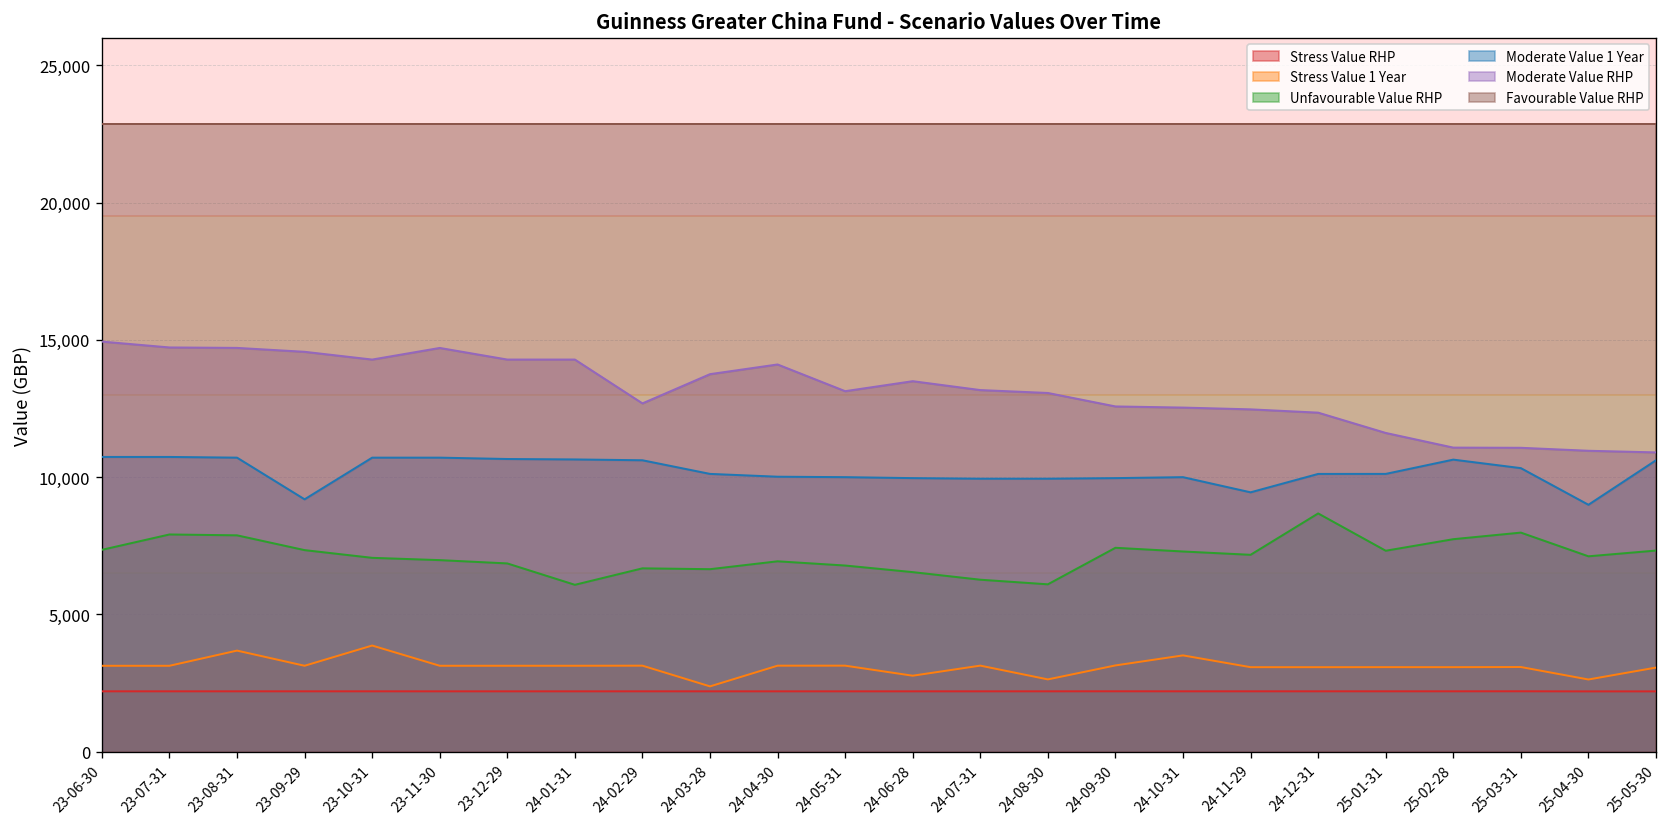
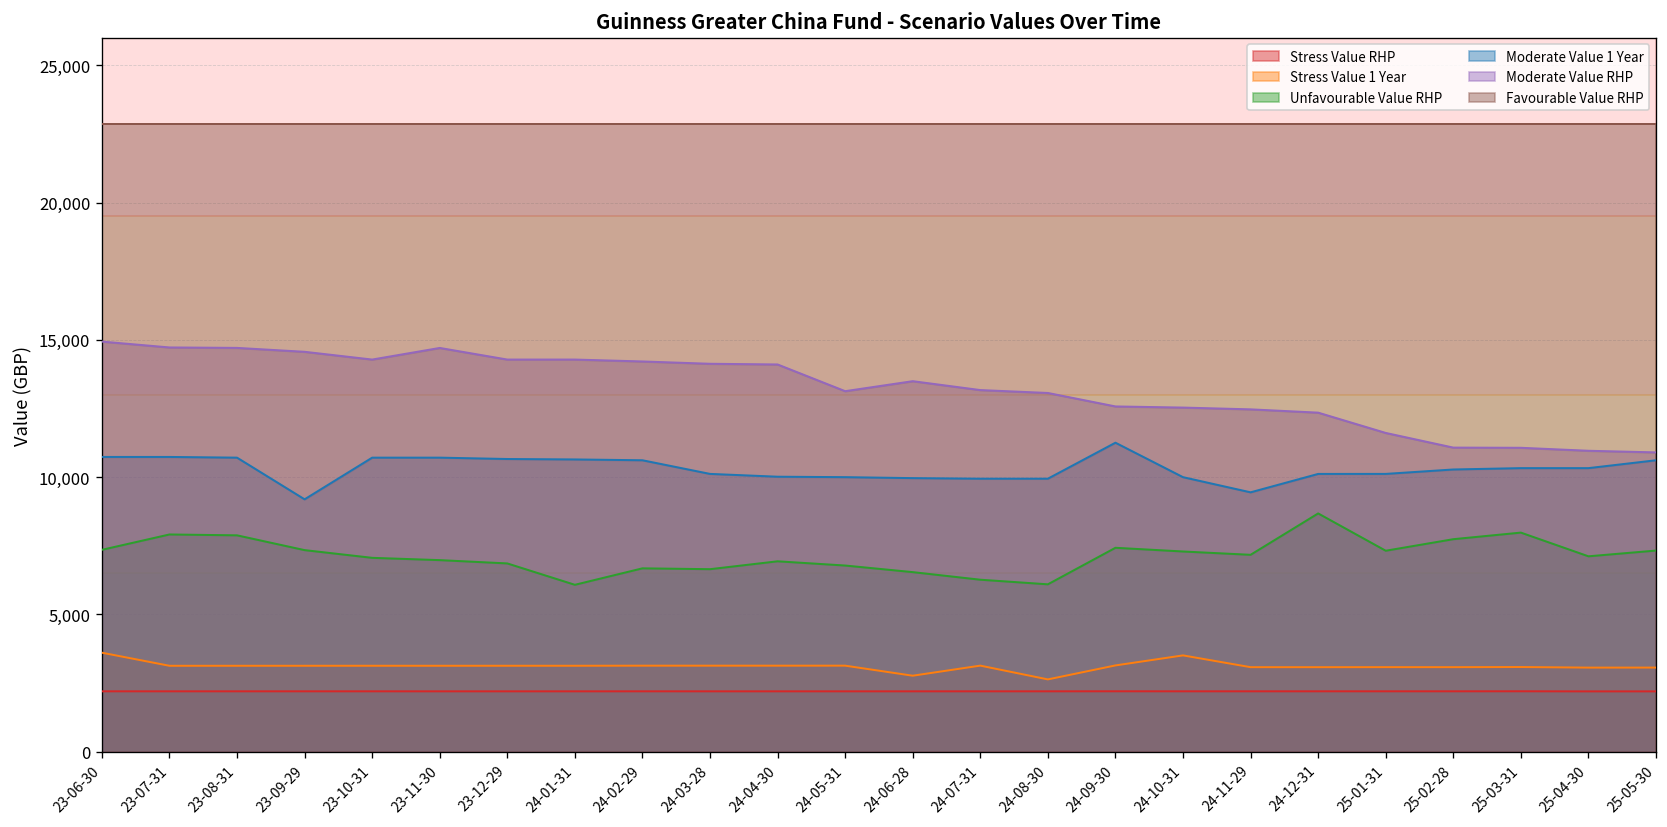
Stress Value 1 Year, 23-06-30: 3,100 -> 3,600
Stress Value 1 Year, 23-08-31: 3,700 -> 3,100
Stress Value 1 Year, 23-10-31: 3,900 -> 3,100
Moderate Value RHP, 24-02-29: 12,700 -> 14,200
Stress Value 1 Year, 24-03-28: 2,400 -> 3,100
Moderate Value RHP, 24-03-28: 13,800 -> 14,100
Moderate Value 1 Year, 24-09-30: 10,000 -> 11,300
Moderate Value 1 Year, 25-02-28: 10,600 -> 10,300
Stress Value 1 Year, 25-04-30: 2,600 -> 3,100
Moderate Value 1 Year, 25-04-30: 9,000 -> 10,300
